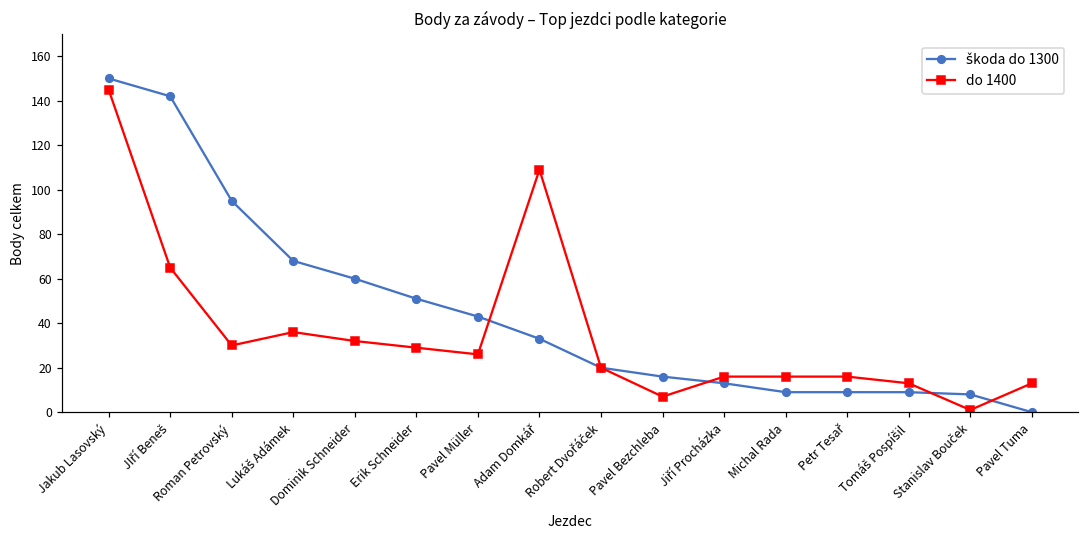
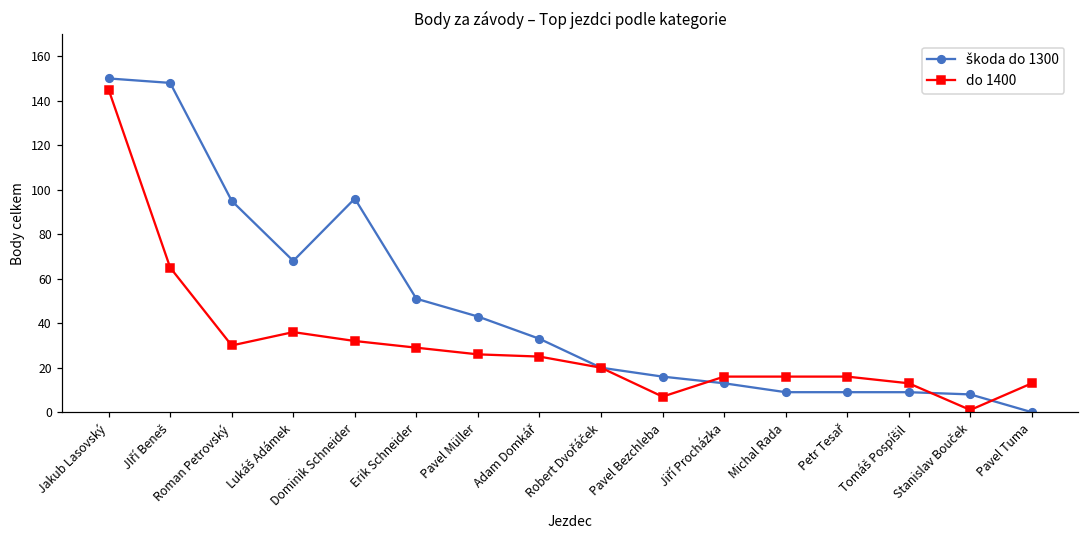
škoda do 1300, JIří Beneš: 142 -> 148
škoda do 1300, Dominik Schneider: 60 -> 96
do 1400, Adam Domkář: 109 -> 25
